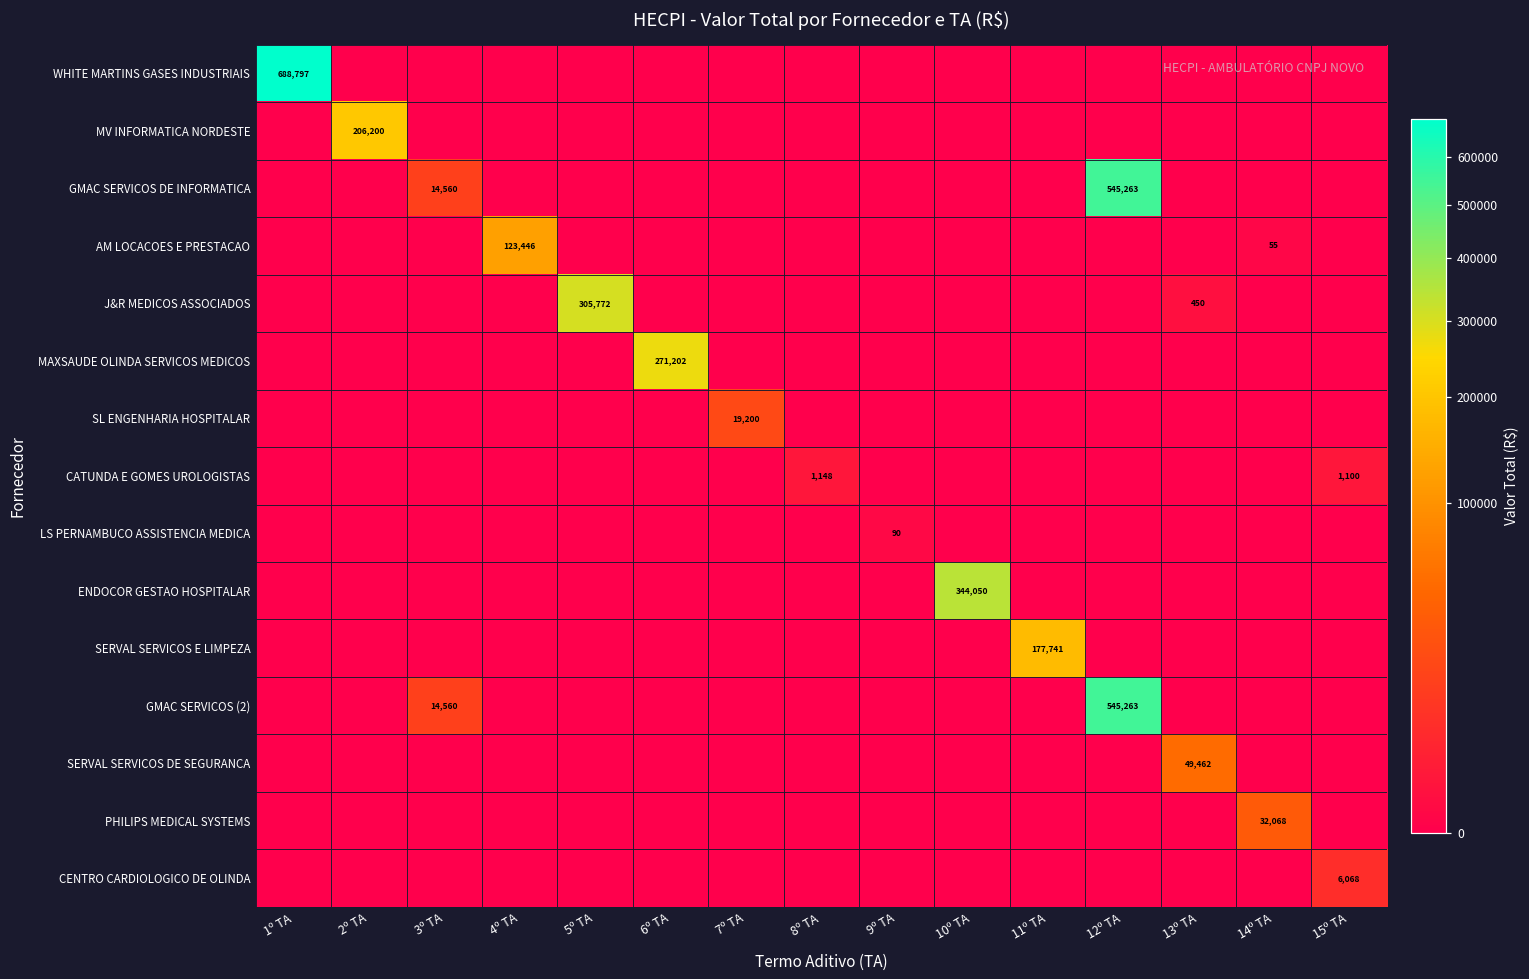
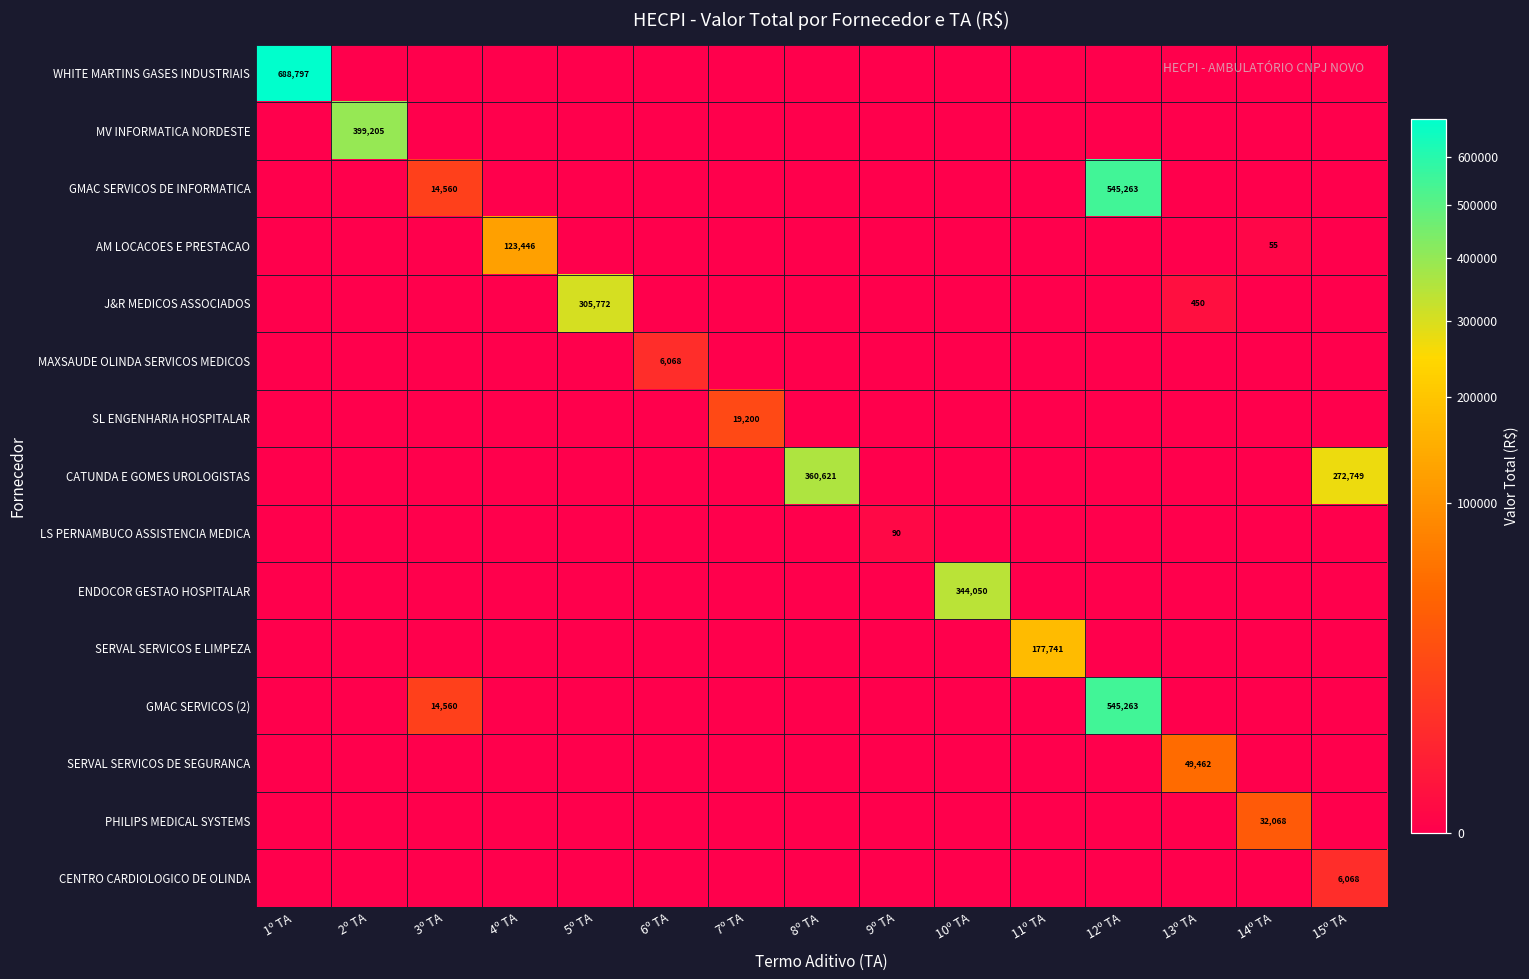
MV INFORMATICA NORDESTE, 2º TA: 206,200 -> 399,205
MAXSAUDE OLINDA SERVICOS MEDICOS, 6º TA: 271,202 -> 6,068
CATUNDA E GOMES UROLOGISTAS, 8º TA: 1,148 -> 360,621
CATUNDA E GOMES UROLOGISTAS, 15º TA: 1,100 -> 272,749
